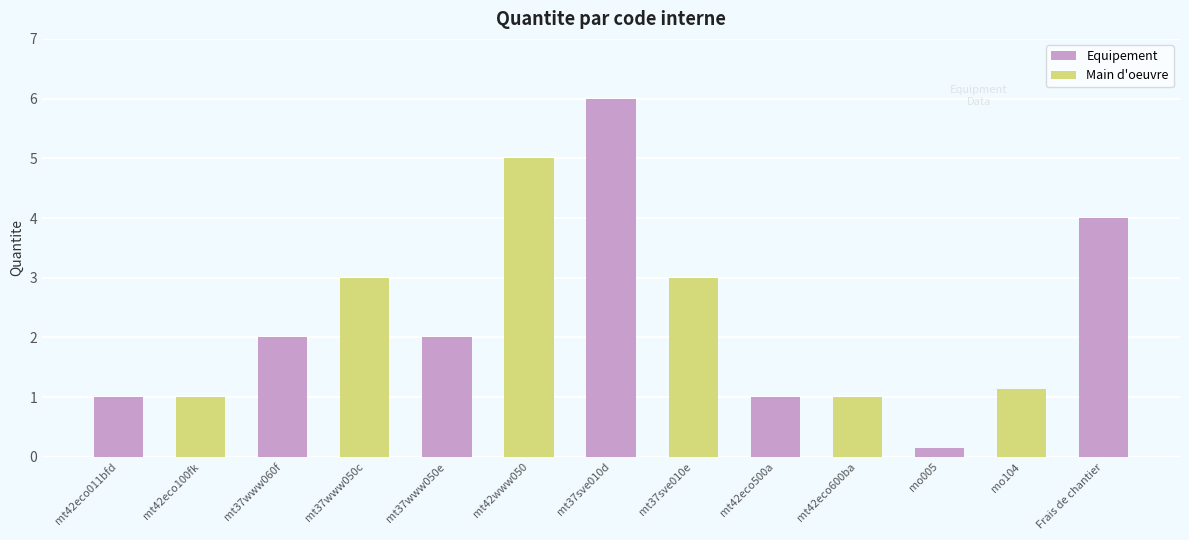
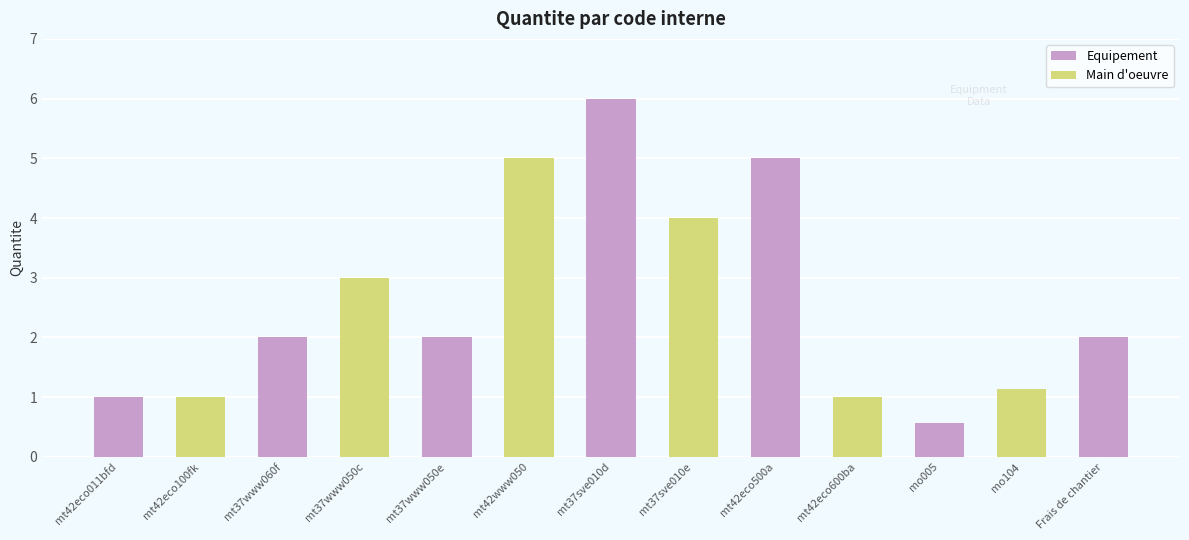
mt37sve010e: 3 -> 4
mt42eco500a: 1 -> 5
mo005: 0.1 -> 0.6
Frais de chantier: 4 -> 2
